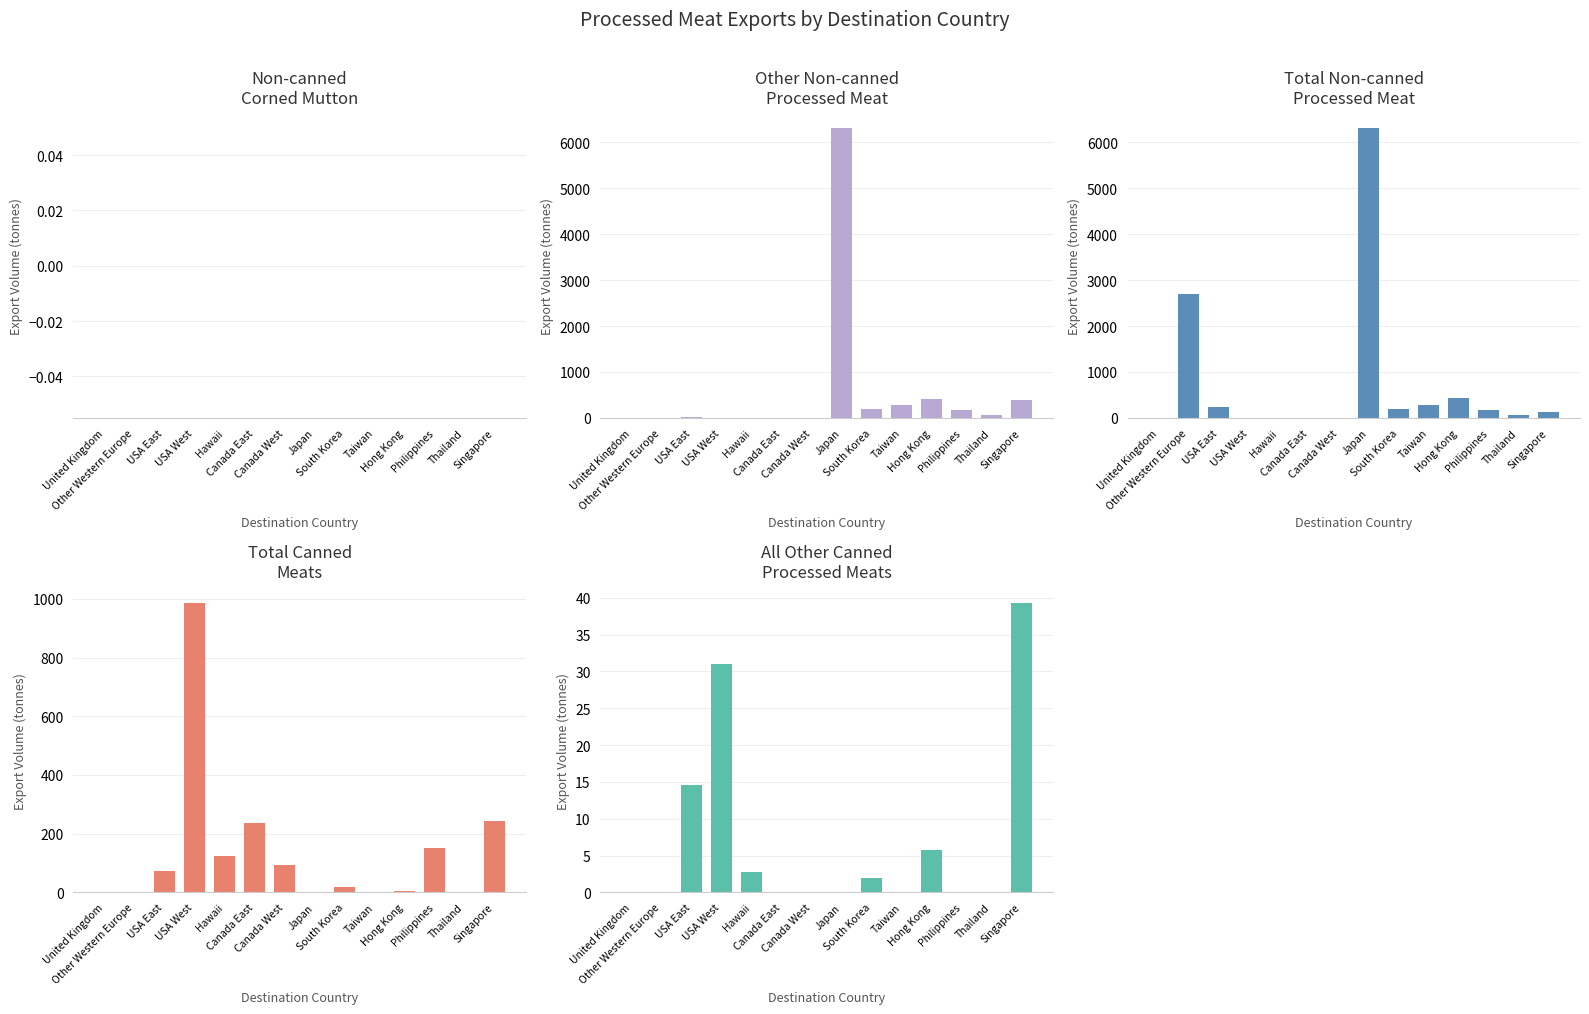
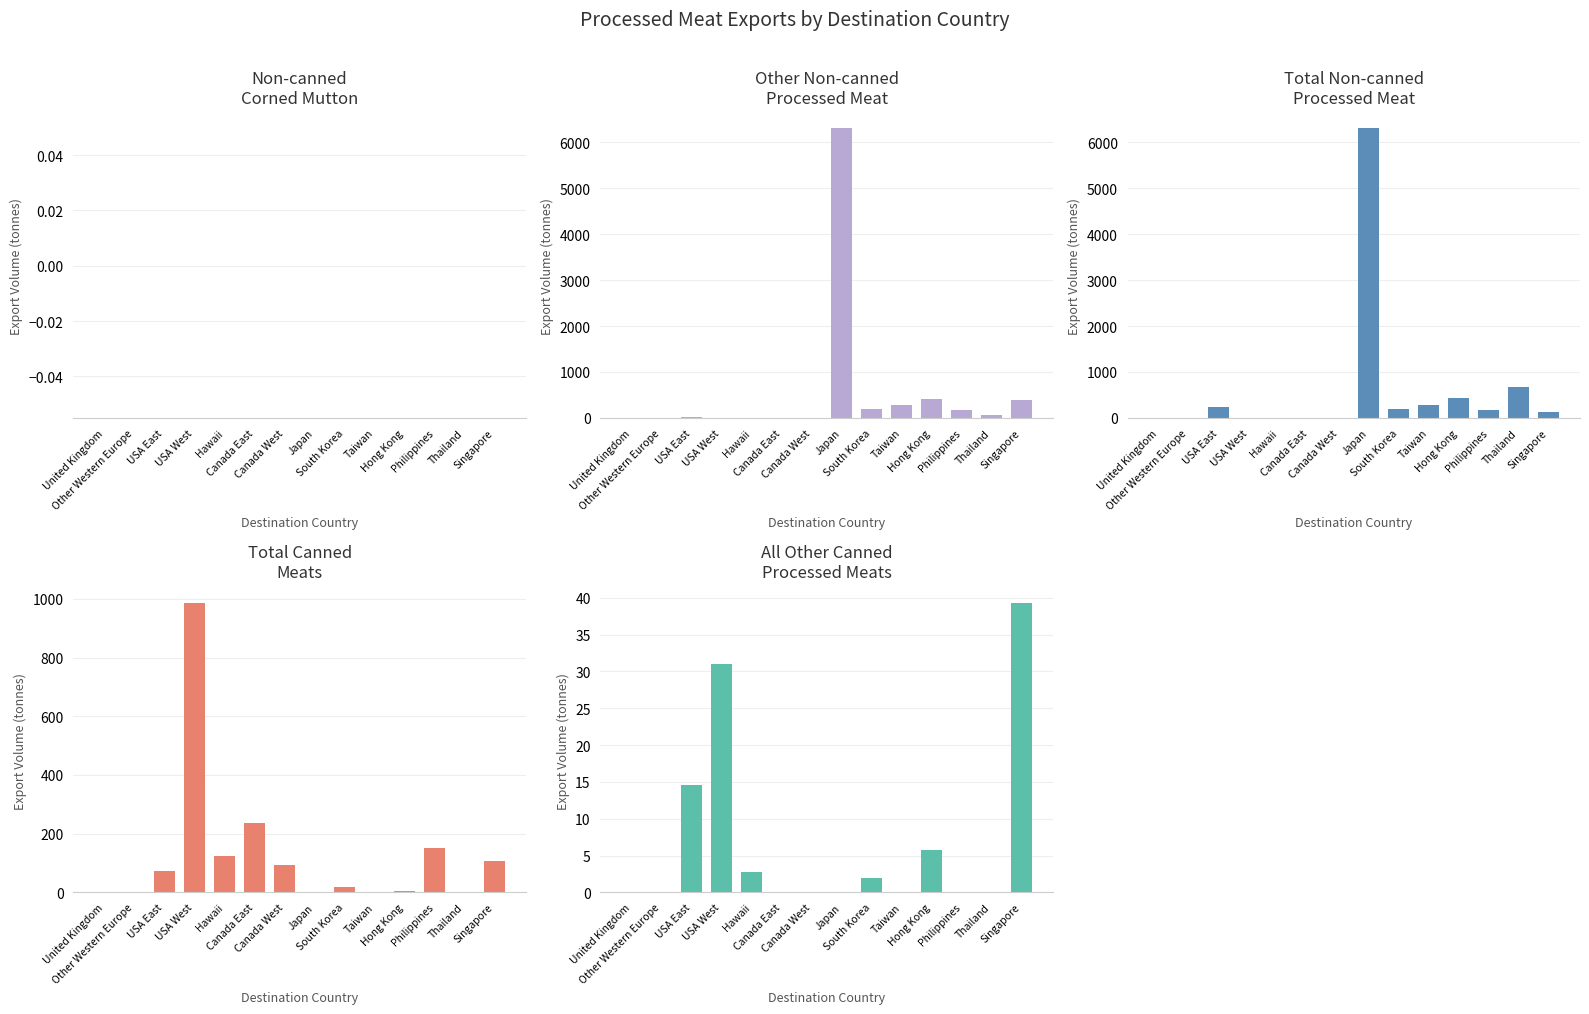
Total Non-canned Processed Meat, Other Western Europe: 2700 -> 0
Total Non-canned Processed Meat, Thailand: 100 -> 700
Total Canned Meats, Singapore: 240 -> 110
